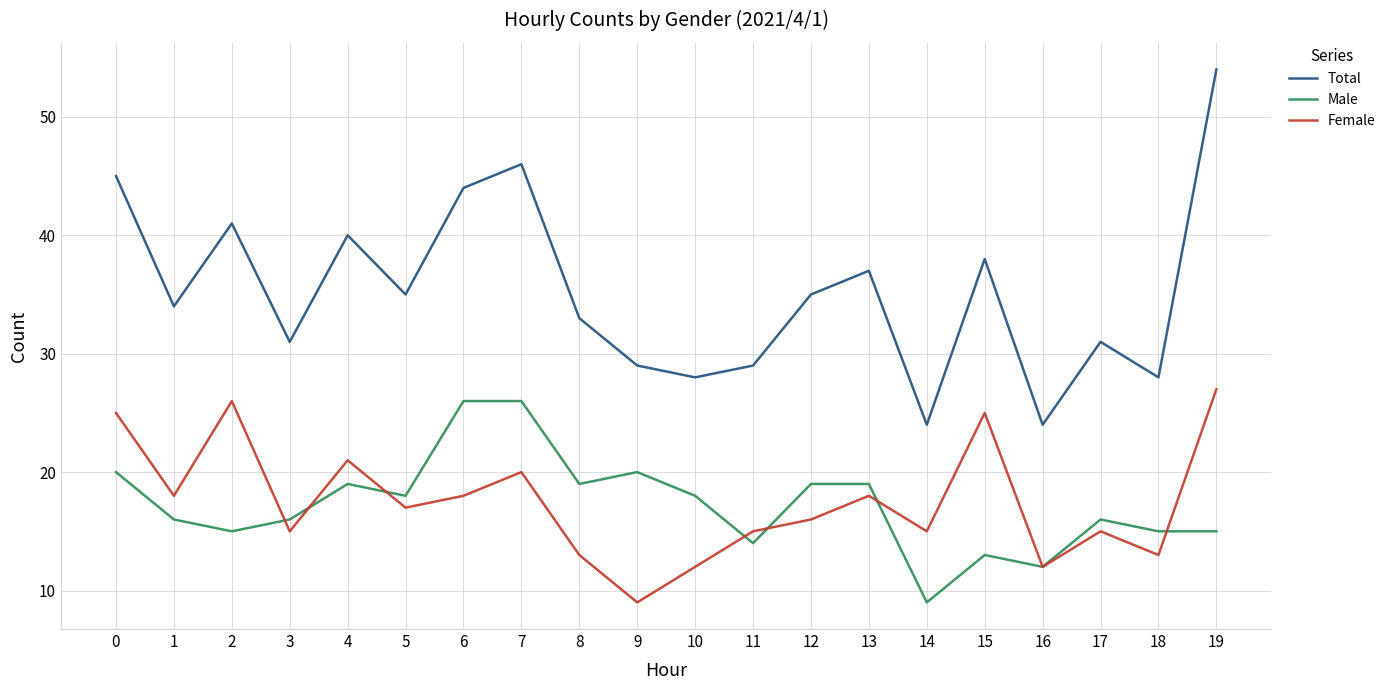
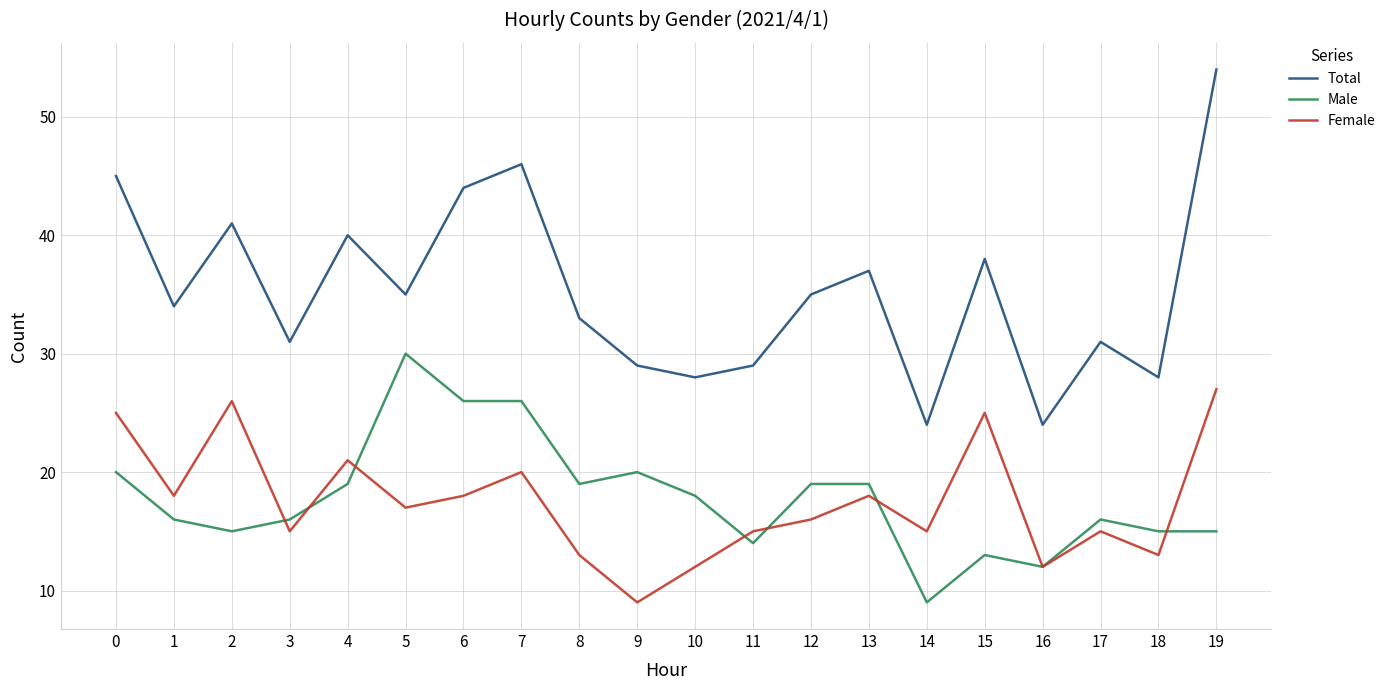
Male, 5: 18 -> 30
